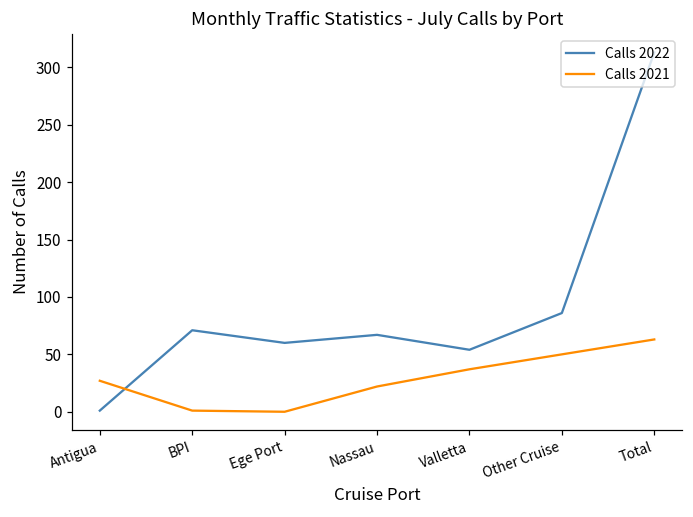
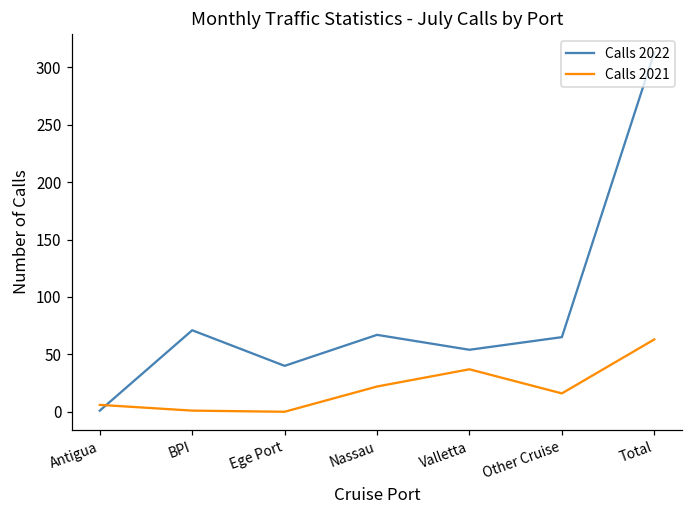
Calls 2021, Antigua: 27 -> 6
Calls 2022, Ege Port: 60 -> 40
Calls 2022, Other Cruise: 86 -> 65
Calls 2021, Other Cruise: 50 -> 16
